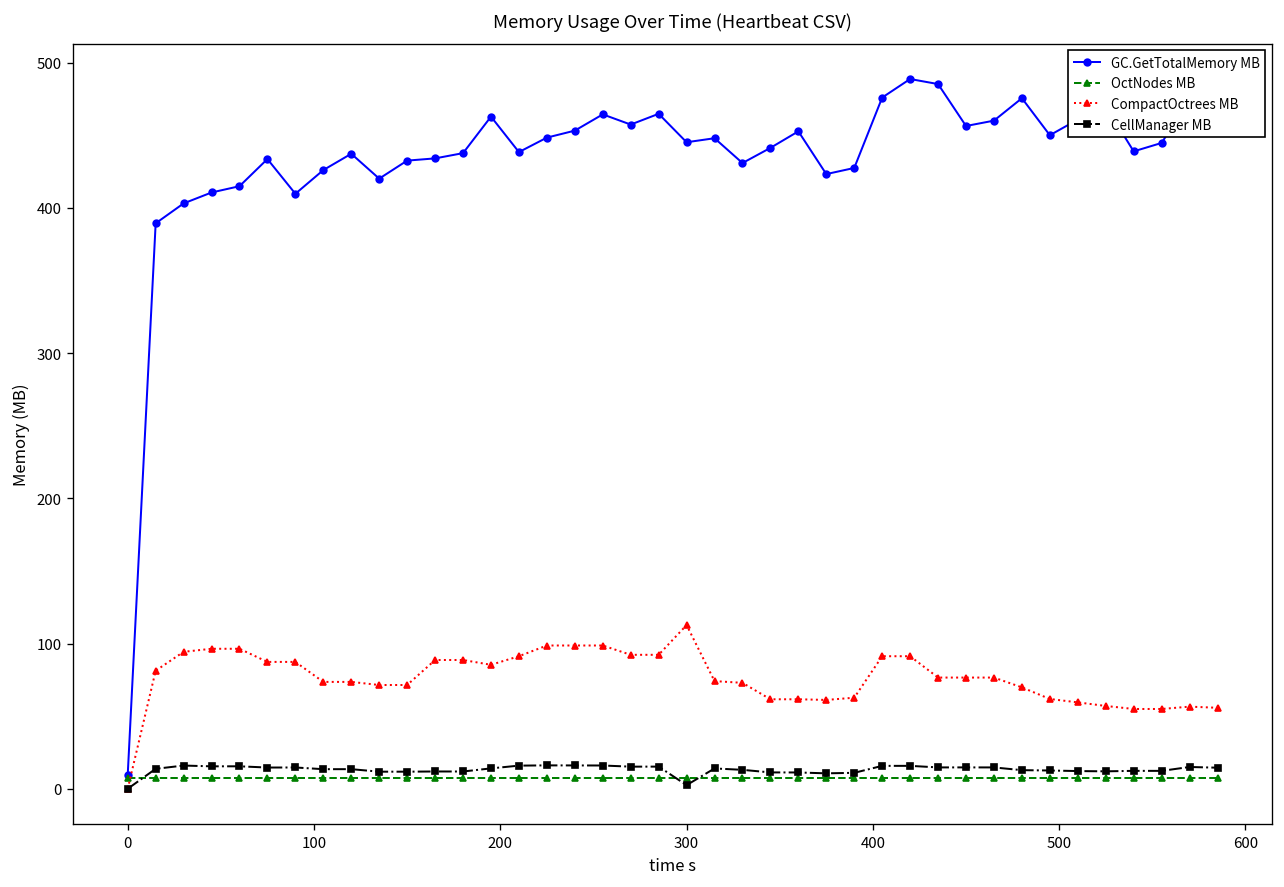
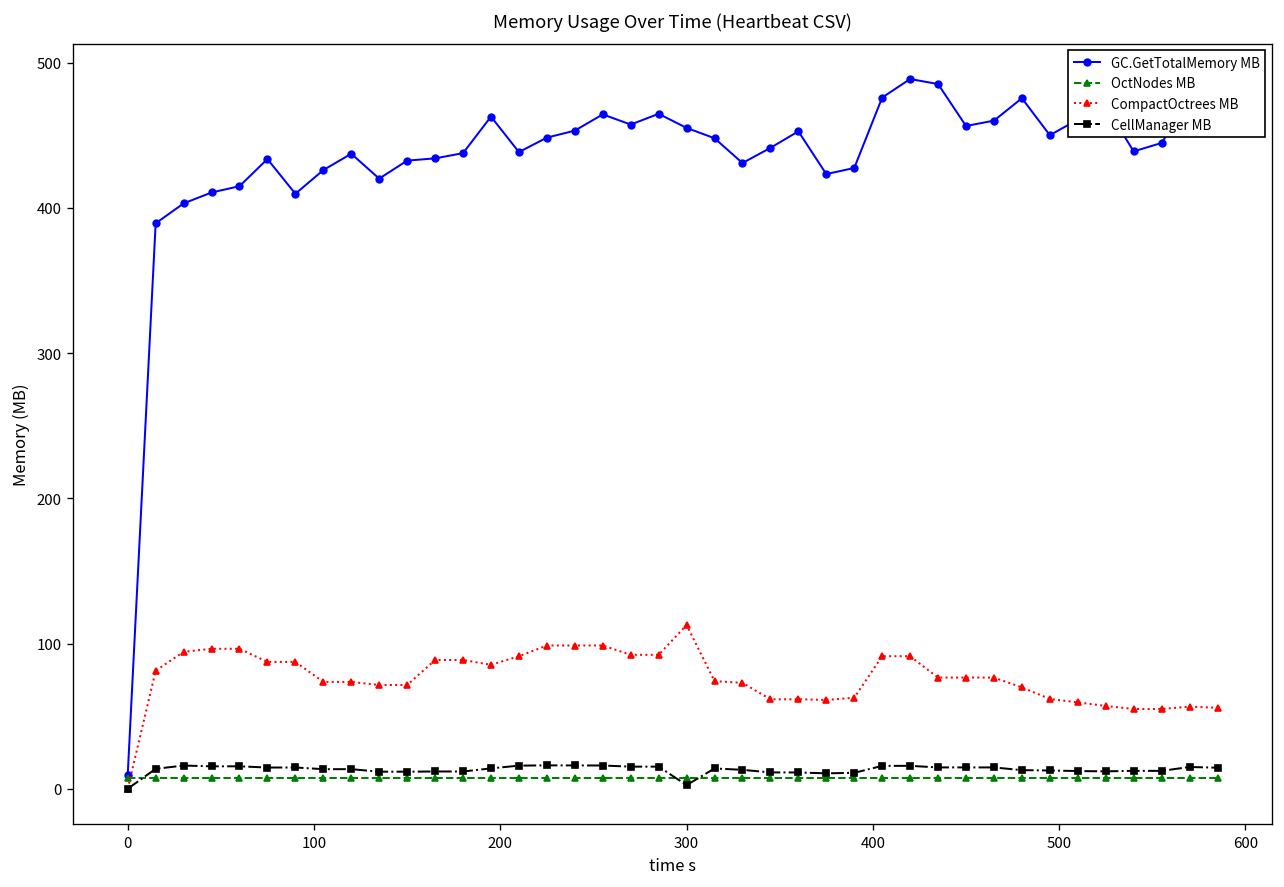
GC.GetTotalMemory MB, 300: 445 -> 455
